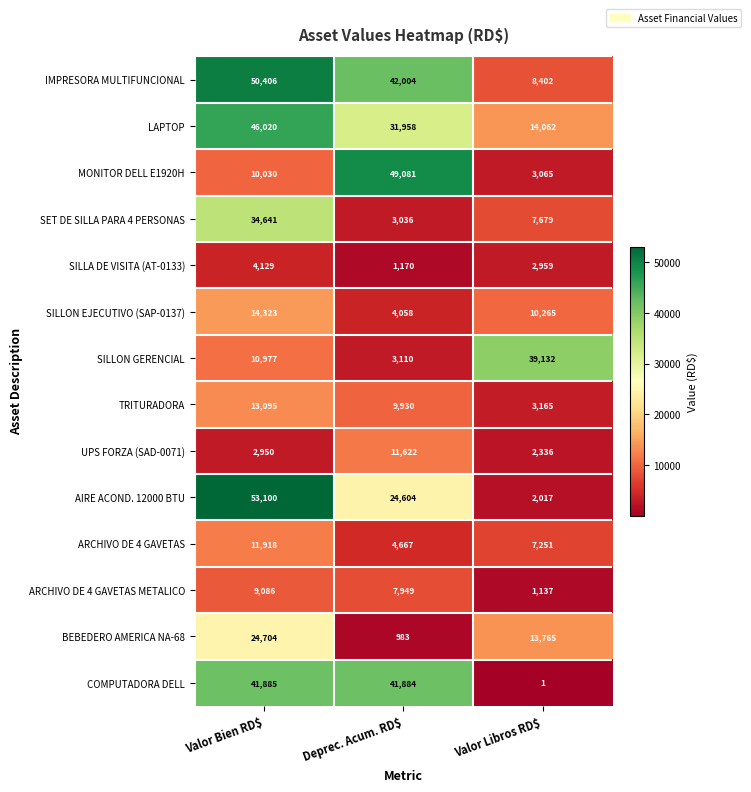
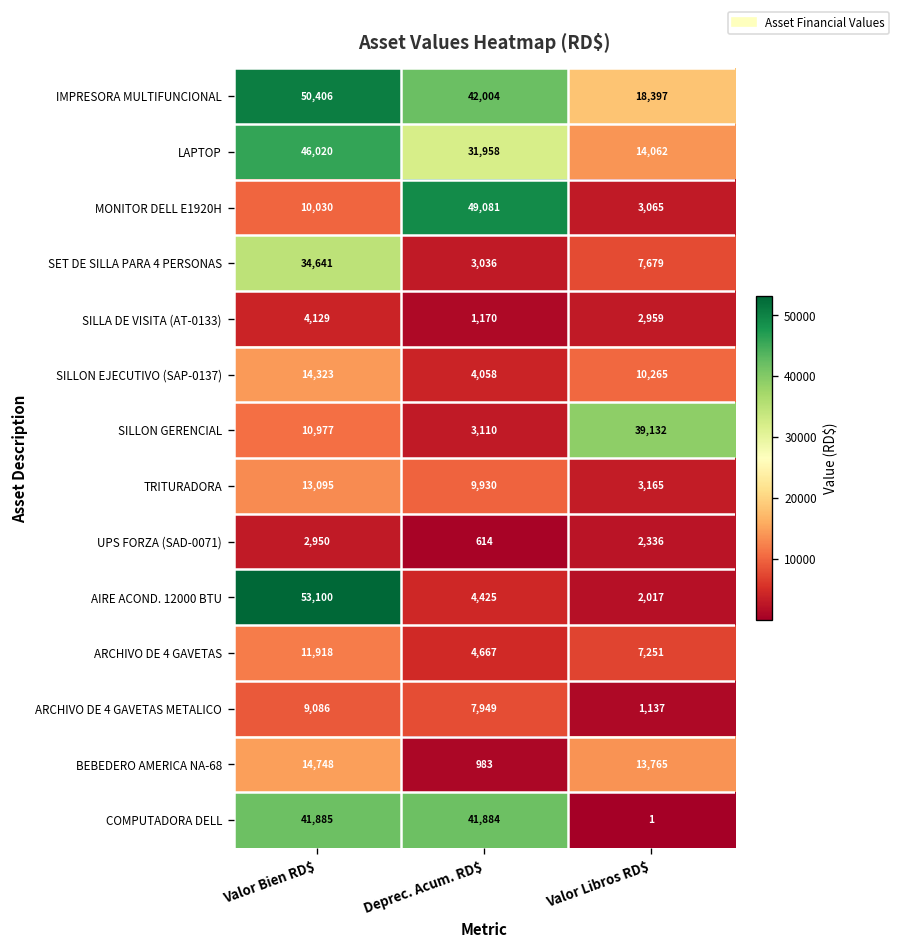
IMPRESORA MULTIFUNCIONAL, Valor Libros RD$: 8,402 -> 18,397
UPS FORZA (SAD-0071), Deprec. Acum. RD$: 11,622 -> 614
AIRE ACOND. 12000 BTU, Deprec. Acum. RD$: 24,604 -> 4,425
BEBEDERO AMERICA NA-68, Valor Bien RD$: 24,704 -> 14,748
